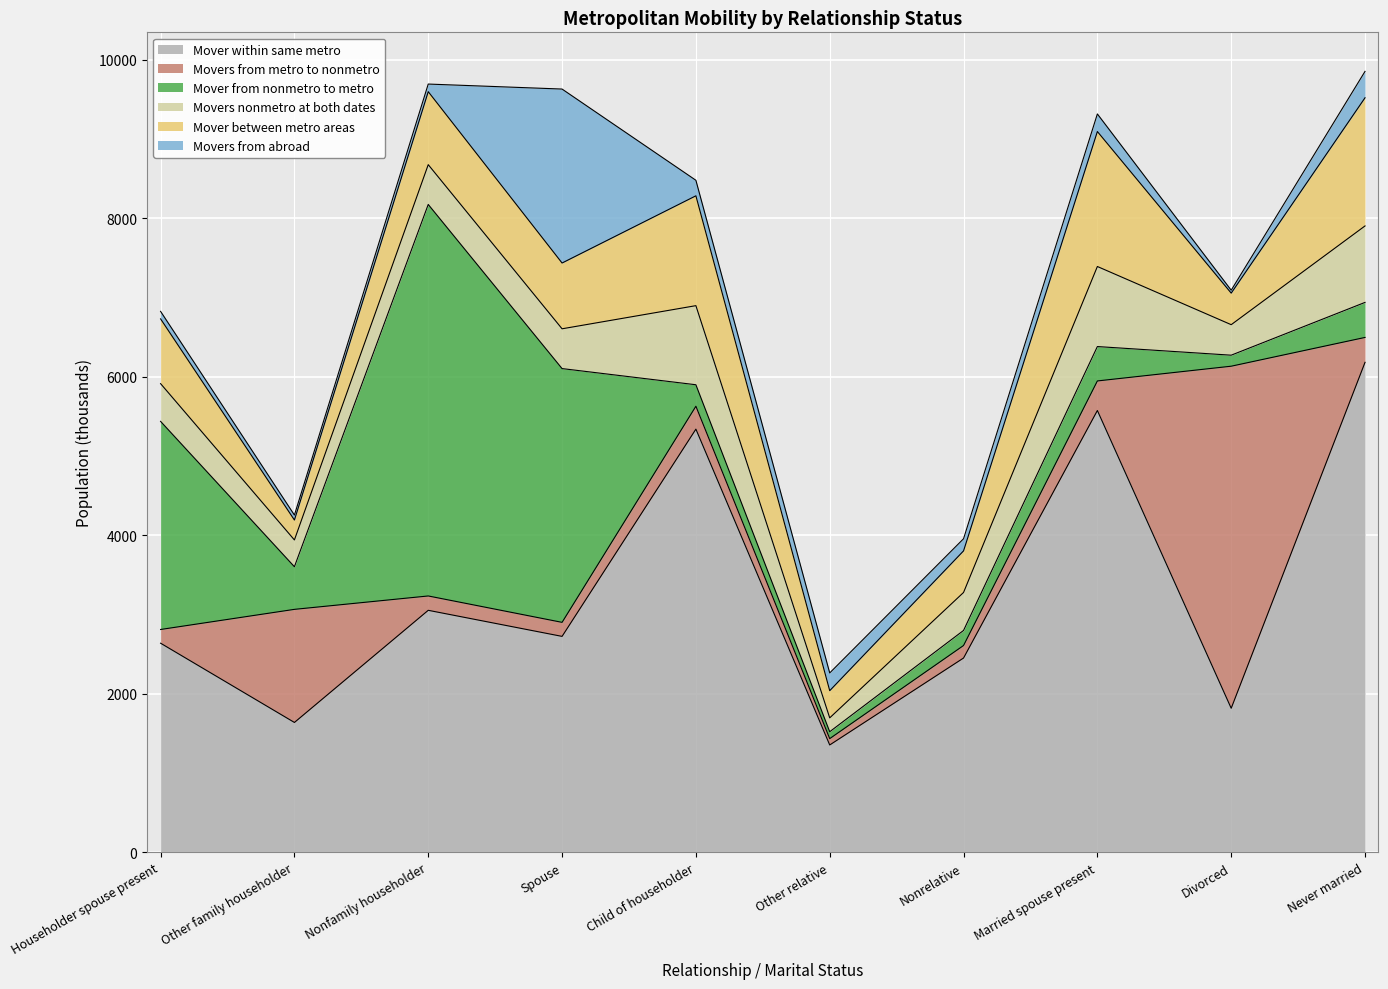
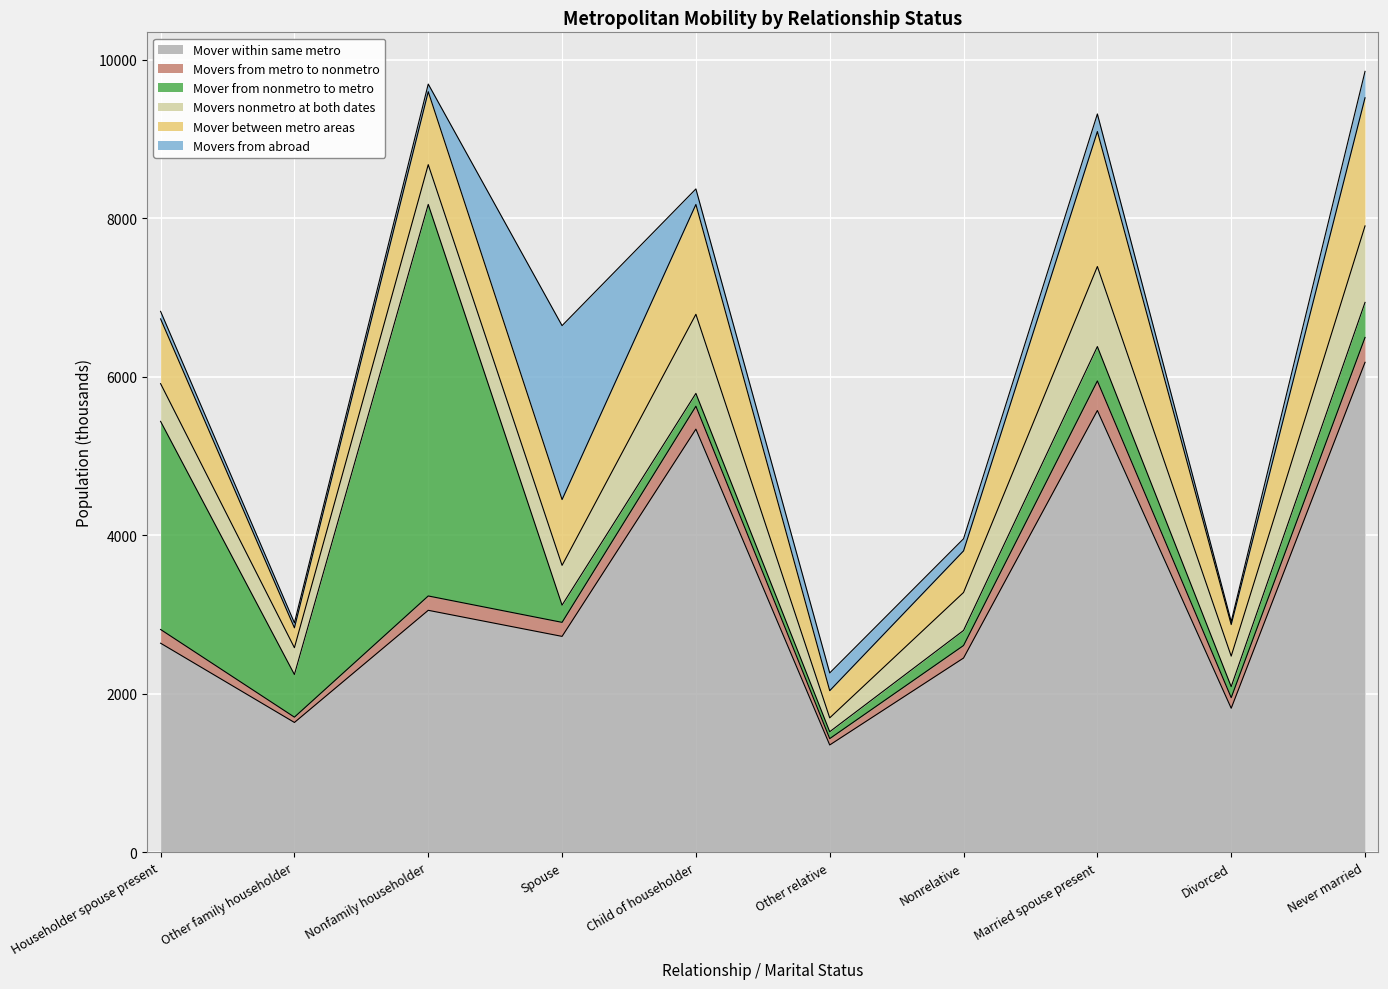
Movers from metro to nonmetro, Other family householder: 1400 -> 100
Mover from nonmetro to metro, Spouse: 3200 -> 200
Mover from nonmetro to metro, Child of householder: 300 -> 200
Movers from metro to nonmetro, Divorced: 4300 -> 100
